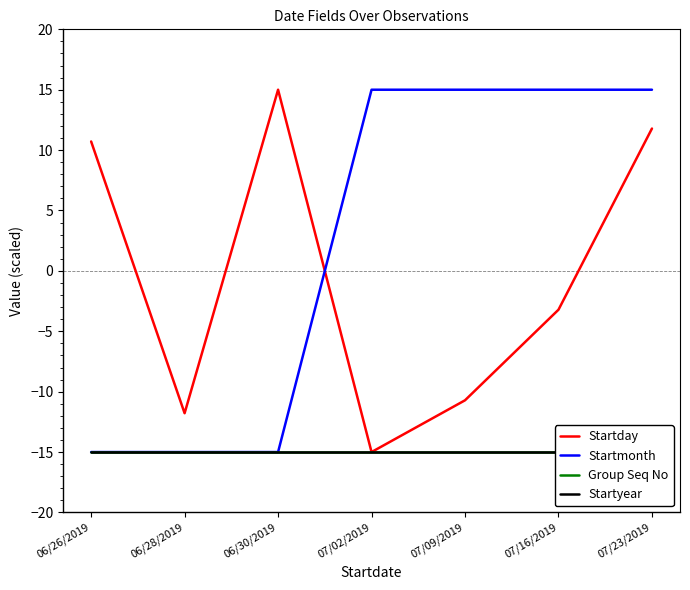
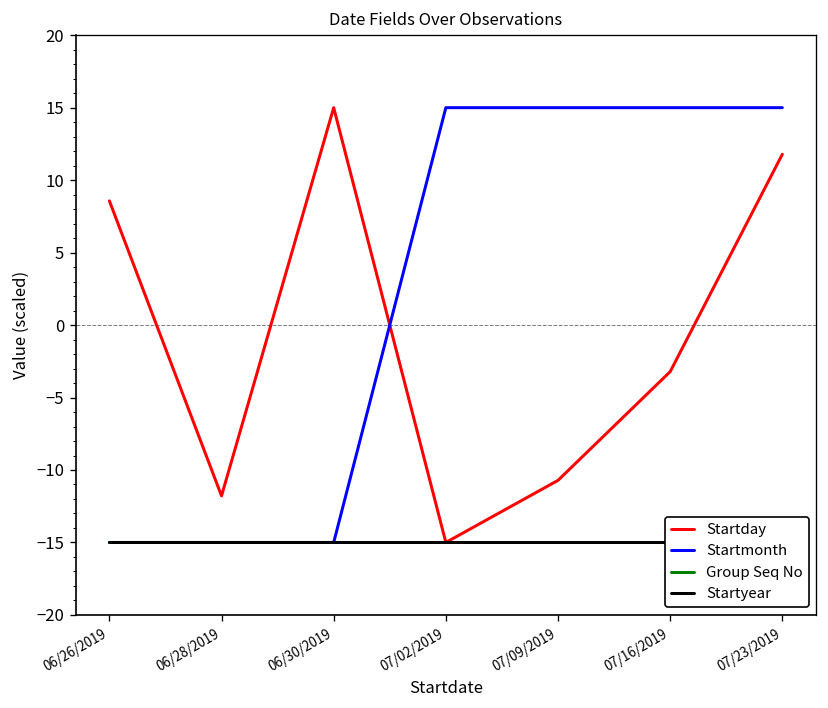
Startday, 06/26/2019: 10.7 -> 8.6
